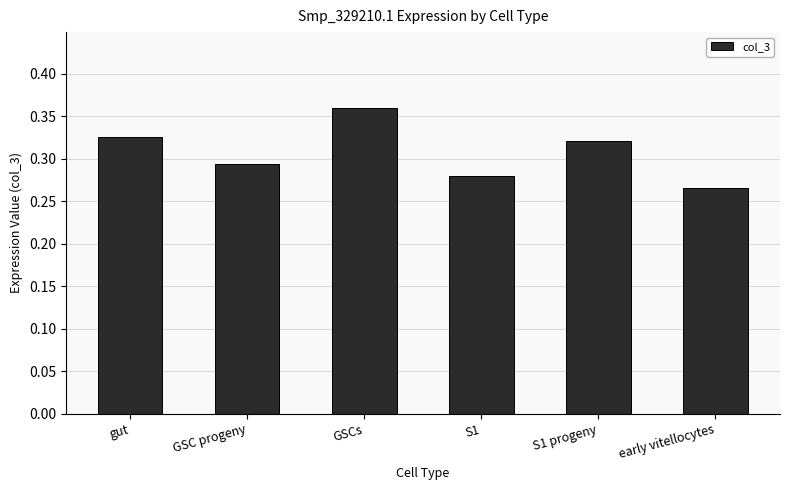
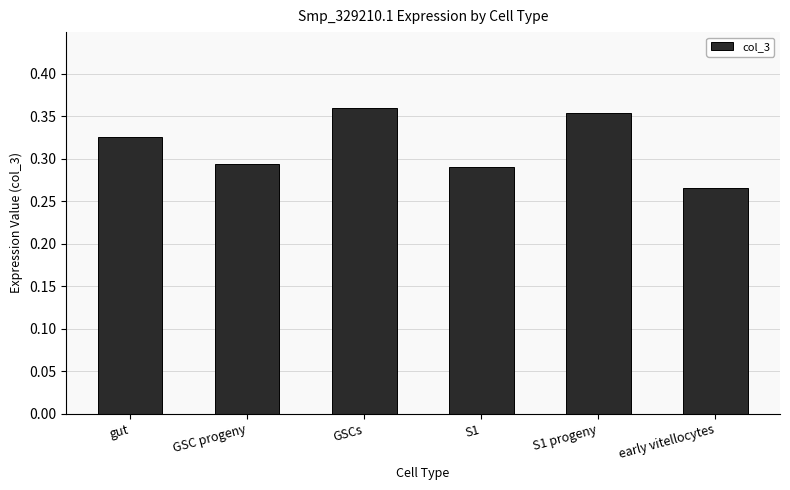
S1: 0.28 -> 0.29
S1 progeny: 0.32 -> 0.35
